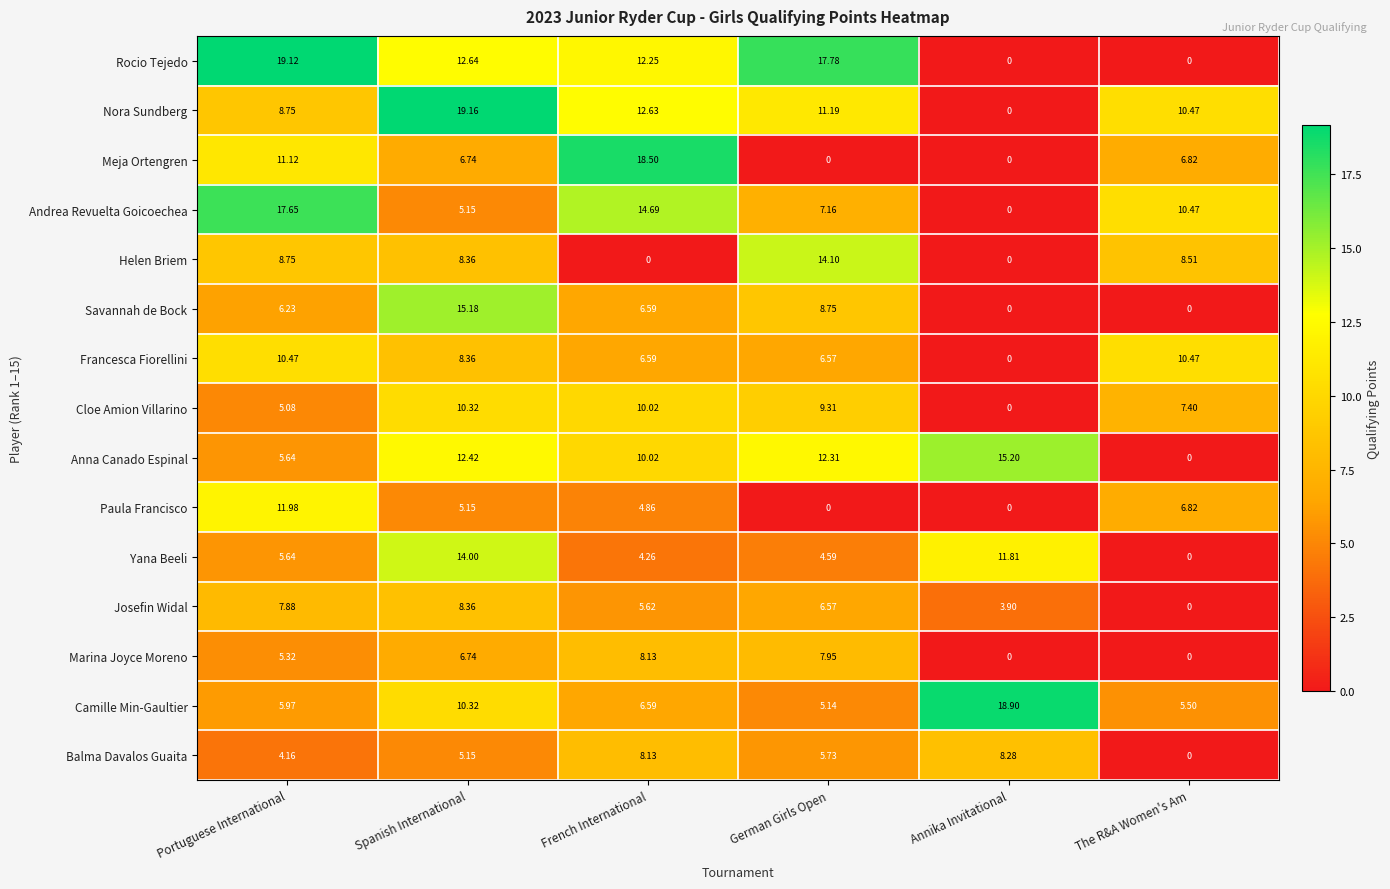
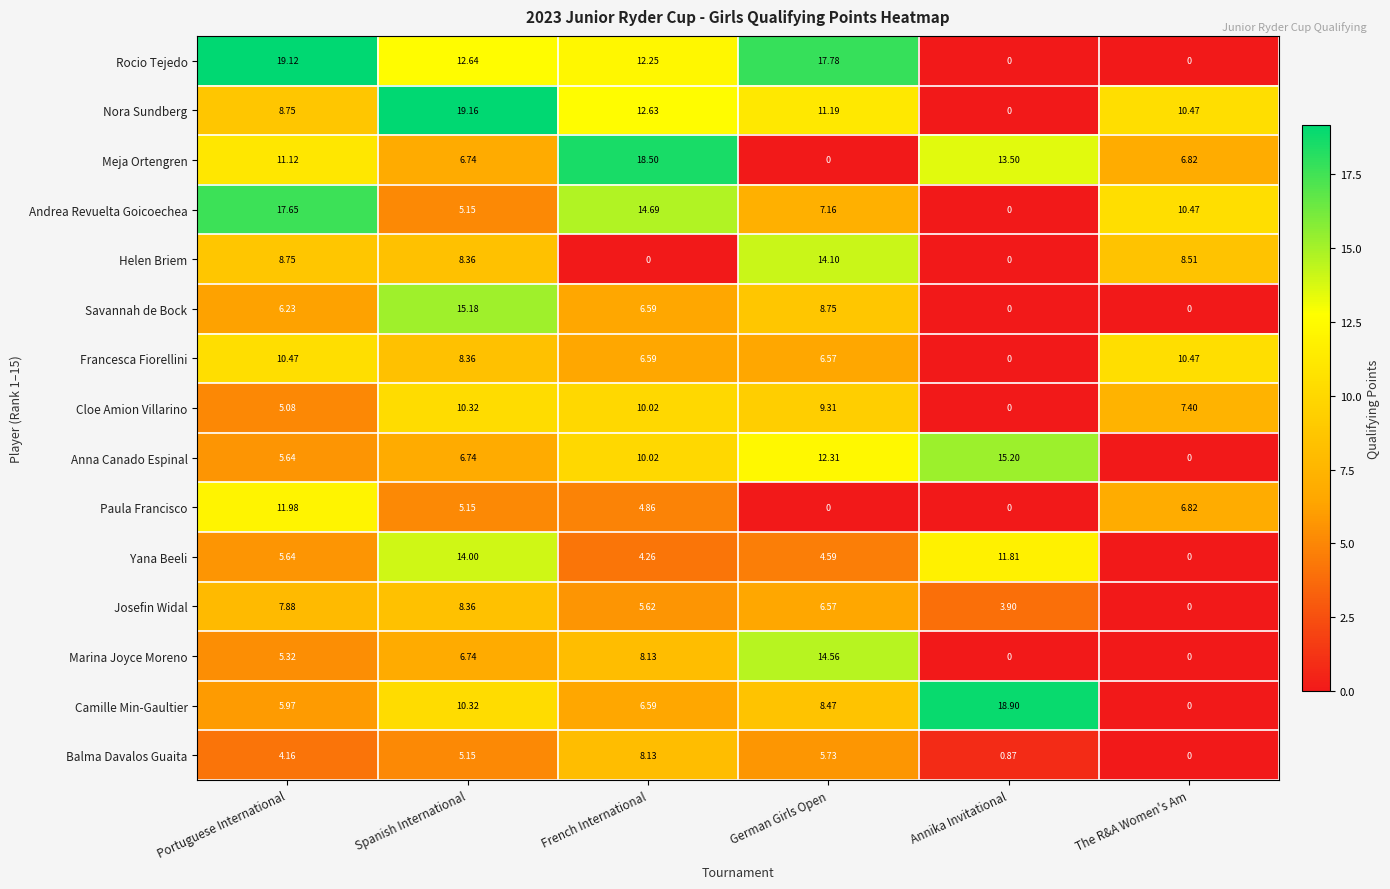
Meja Ortengren, Annika Invitational: 0 -> 13.50
Anna Canado Espinal, Spanish International: 12.42 -> 6.74
Marina Joyce Moreno, German Girls Open: 7.95 -> 14.56
Camille Min-Gaultier, German Girls Open: 5.14 -> 8.47
Camille Min-Gaultier, The R&A Women's Am: 5.50 -> 0
Balma Davalos Guaita, Annika Invitational: 8.28 -> 0.87
